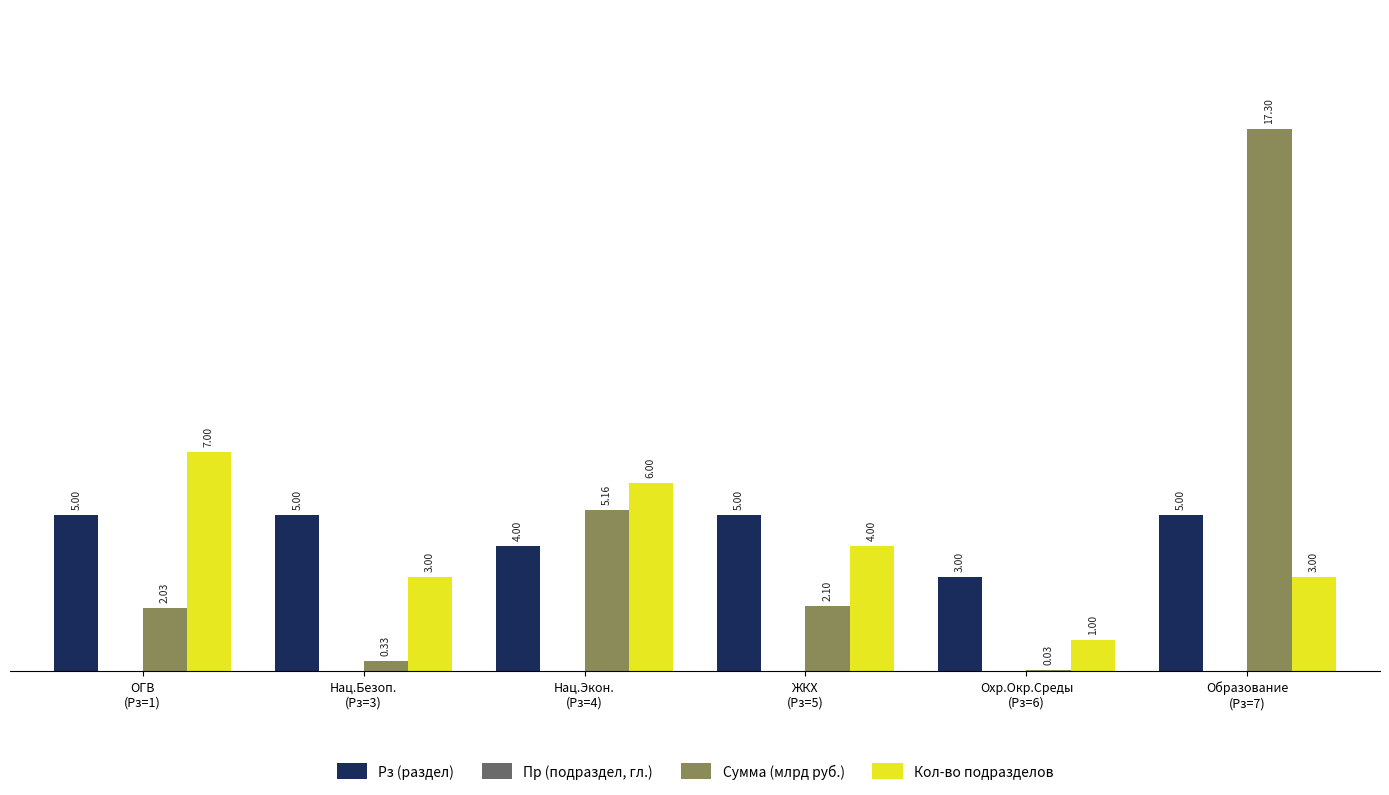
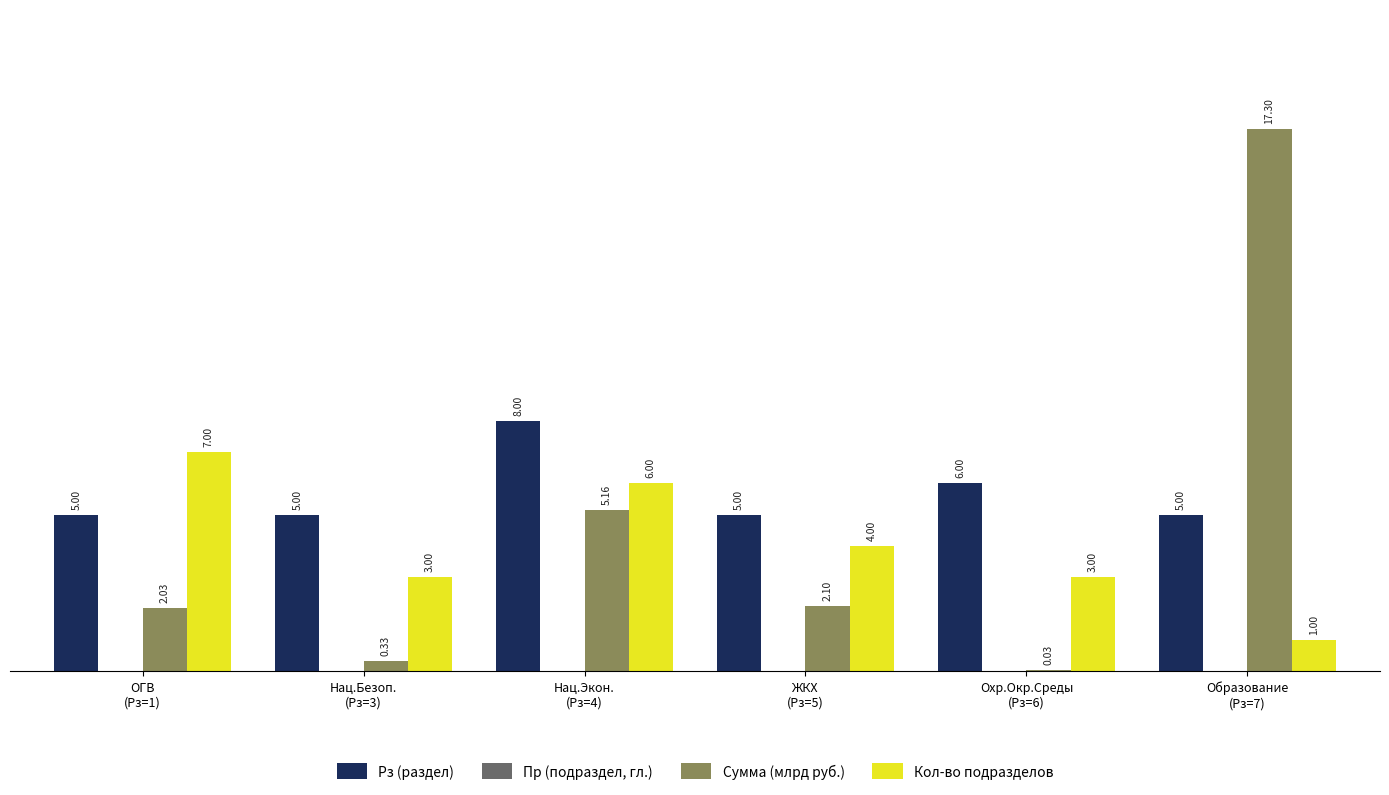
Рз (раздел), Нац.Экон. (Рз=4): 4.00 -> 8.00
Рз (раздел), Охр.Окр.Среды (Рз=6): 3.00 -> 6.00
Кол-во подразделов, Охр.Окр.Среды (Рз=6): 1.00 -> 3.00
Кол-во подразделов, Образование (Рз=7): 3.00 -> 1.00
